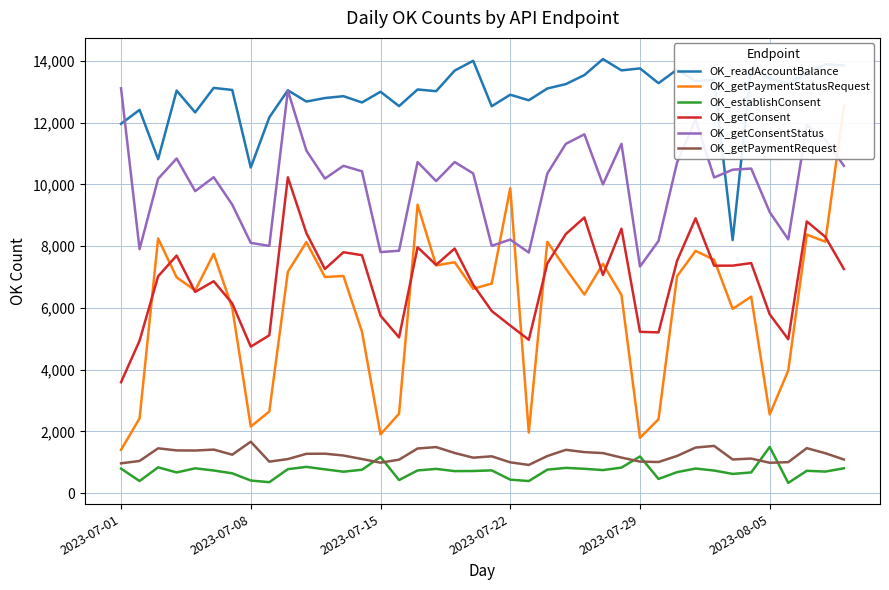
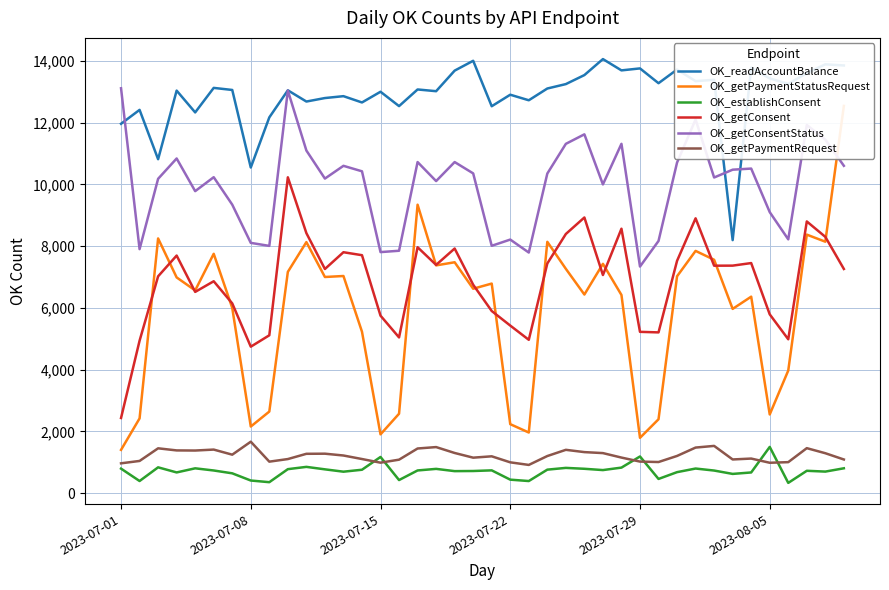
OK_getConsent, 2023-07-01: 3,600 -> 2,400
OK_getPaymentStatusRequest, 2023-07-22: 9,900 -> 2,200
